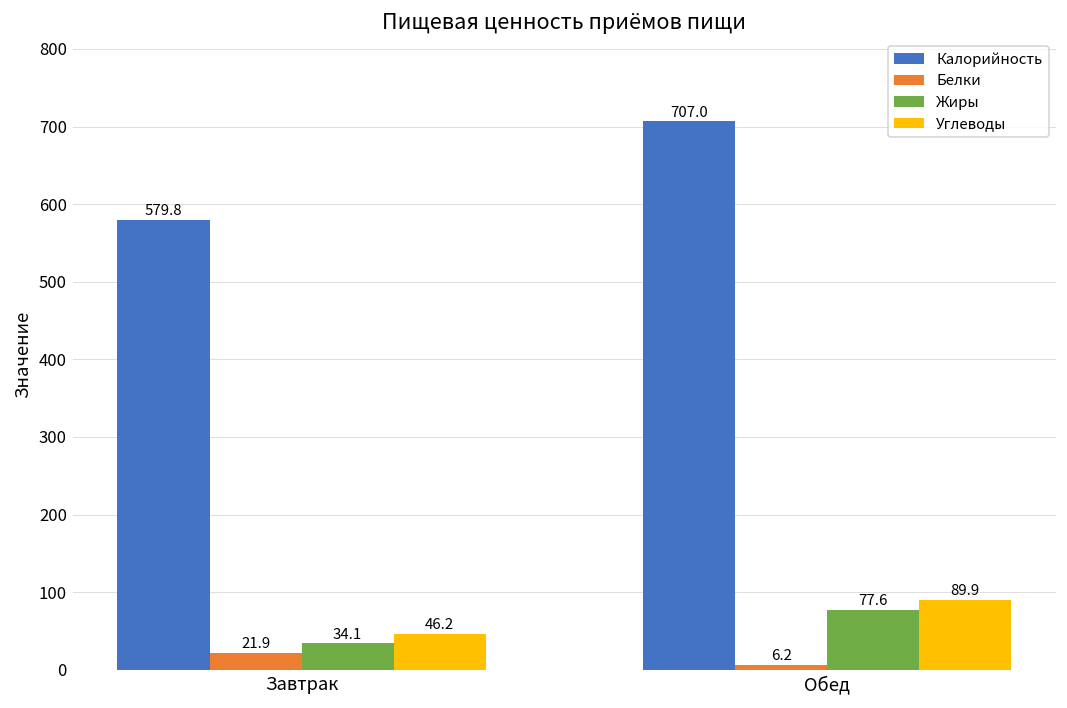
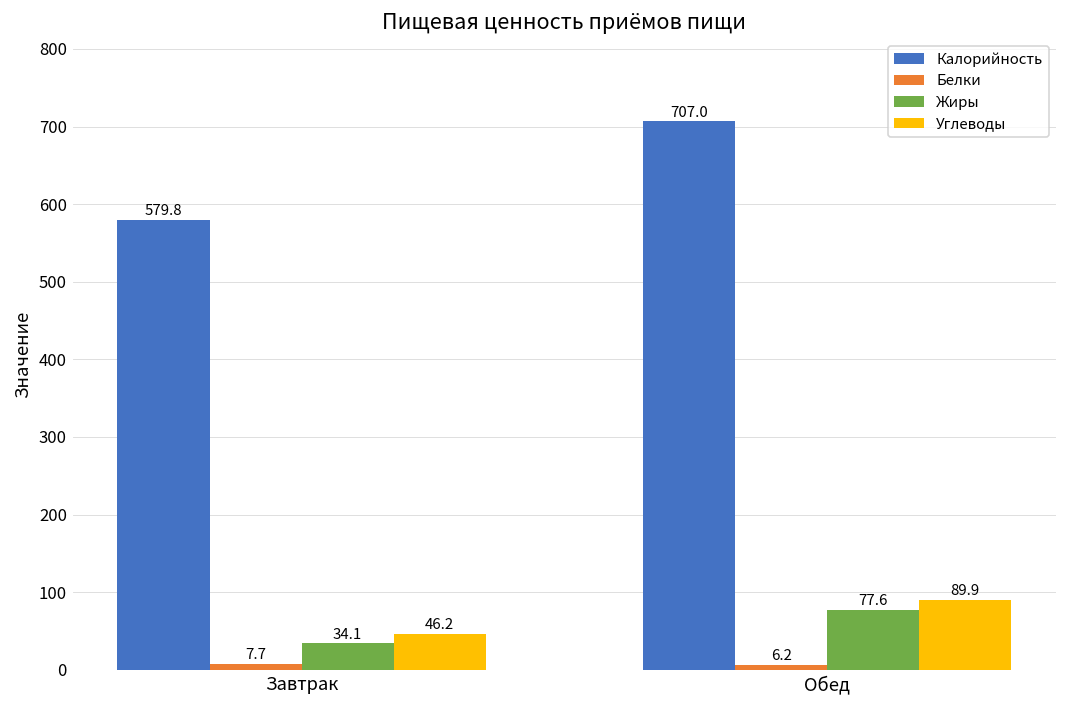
Белки, Завтрак: 21.9 -> 7.7
